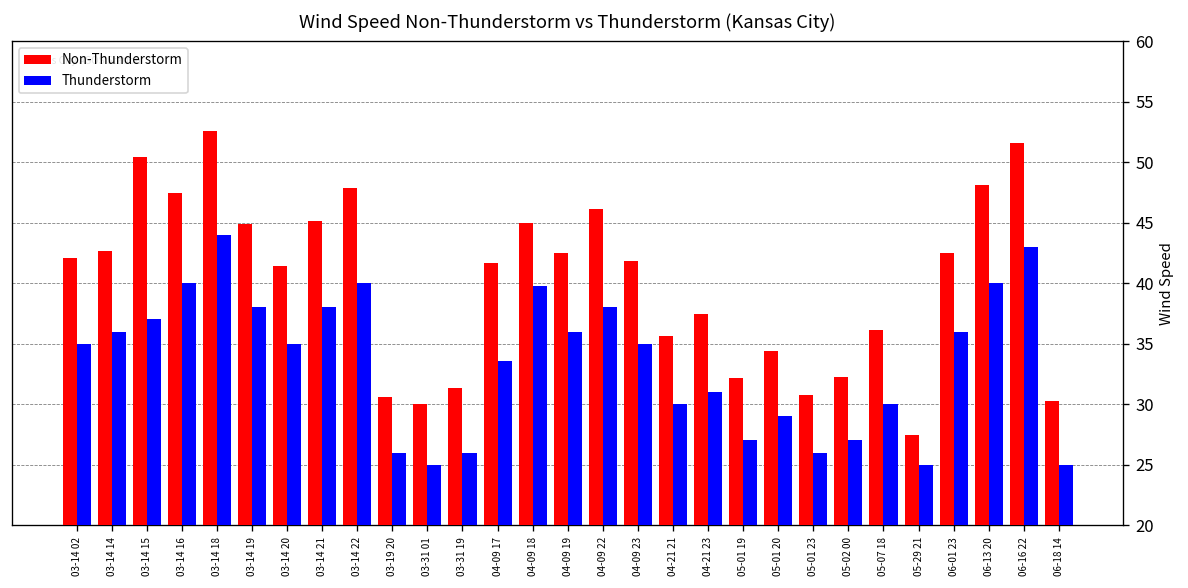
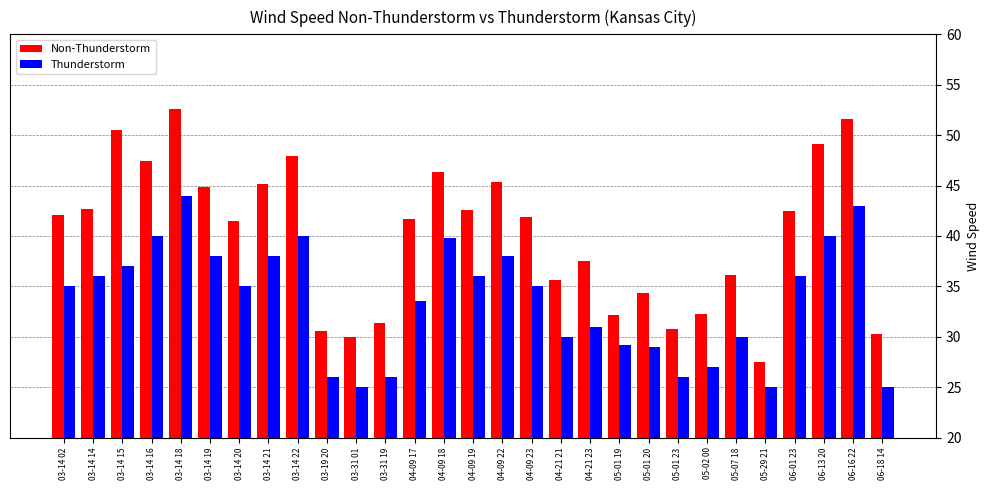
Non-Thunderstorm, 04-09 18: 45.0 -> 46.3
Non-Thunderstorm, 04-09 22: 46.2 -> 45.3
Thunderstorm, 05-01 19: 27.0 -> 29.2
Non-Thunderstorm, 06-13 20: 48.1 -> 49.2
